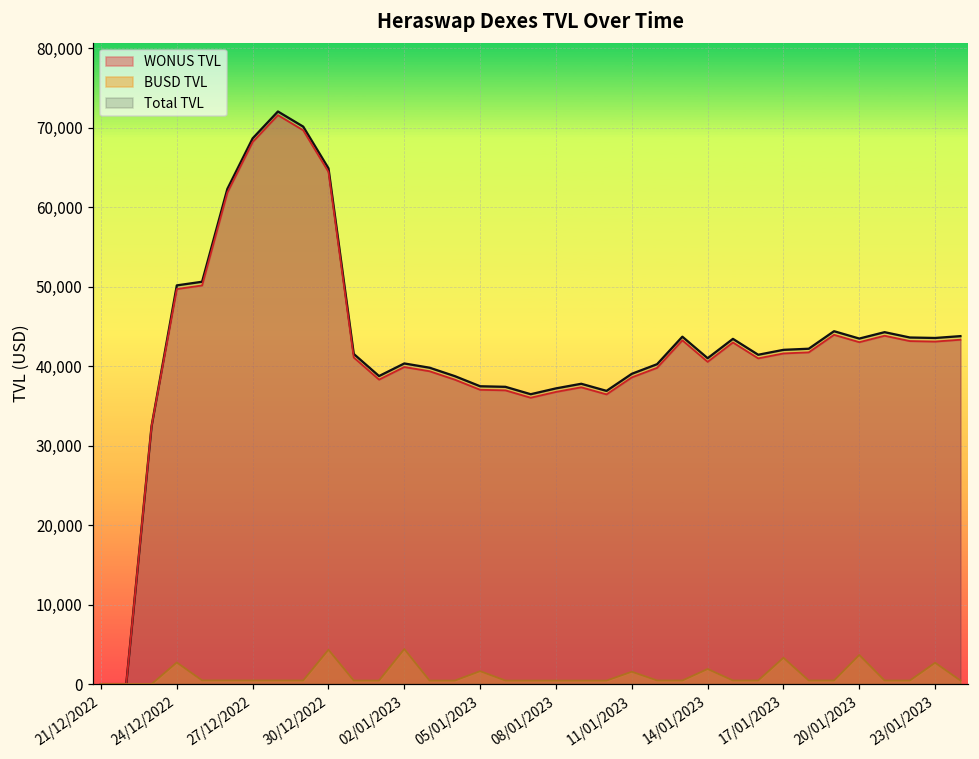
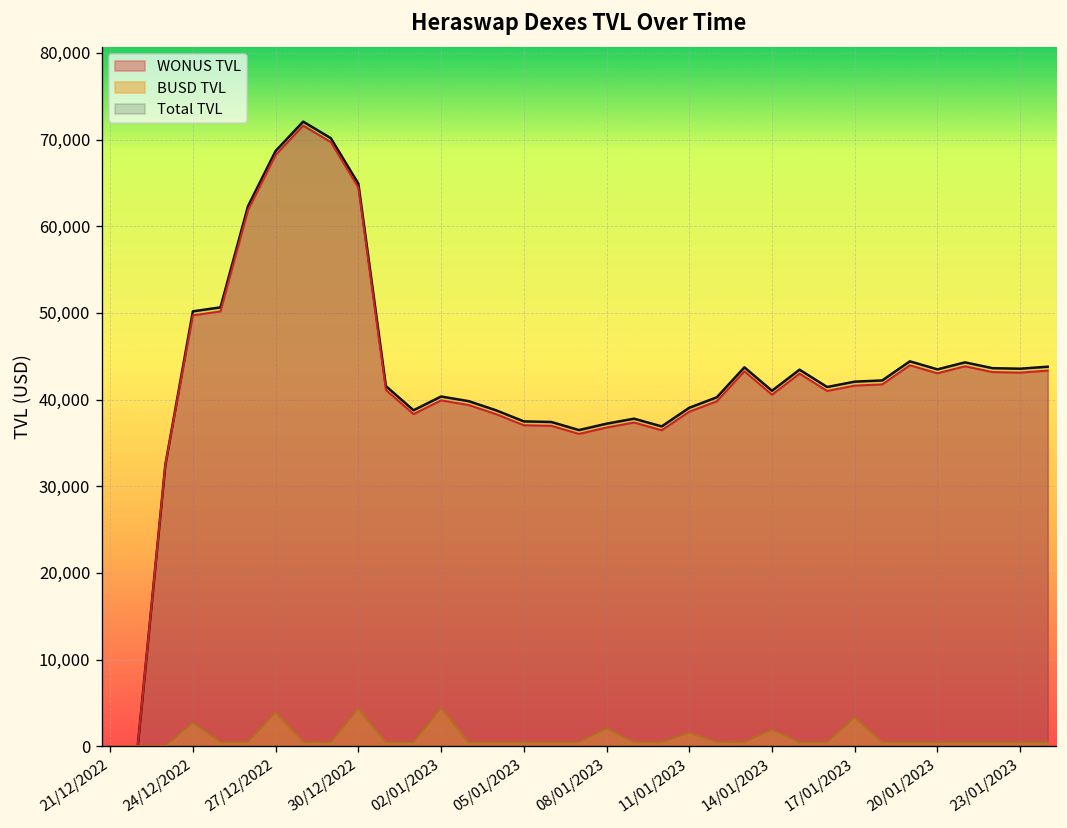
BUSD TVL, 27/12/2022: 0 -> 4,000
BUSD TVL, 05/01/2023: 2,000 -> 0
BUSD TVL, 08/01/2023: 0 -> 2,000
BUSD TVL, 20/01/2023: 4,000 -> 0
BUSD TVL, 23/01/2023: 3,000 -> 0
